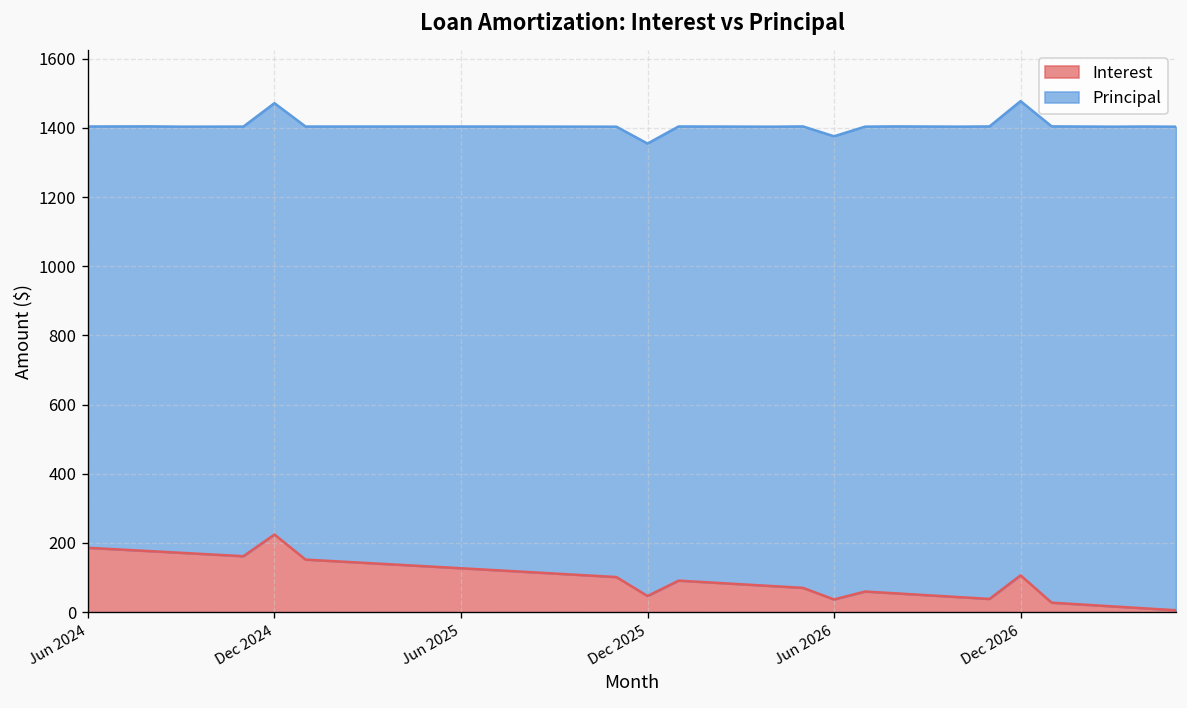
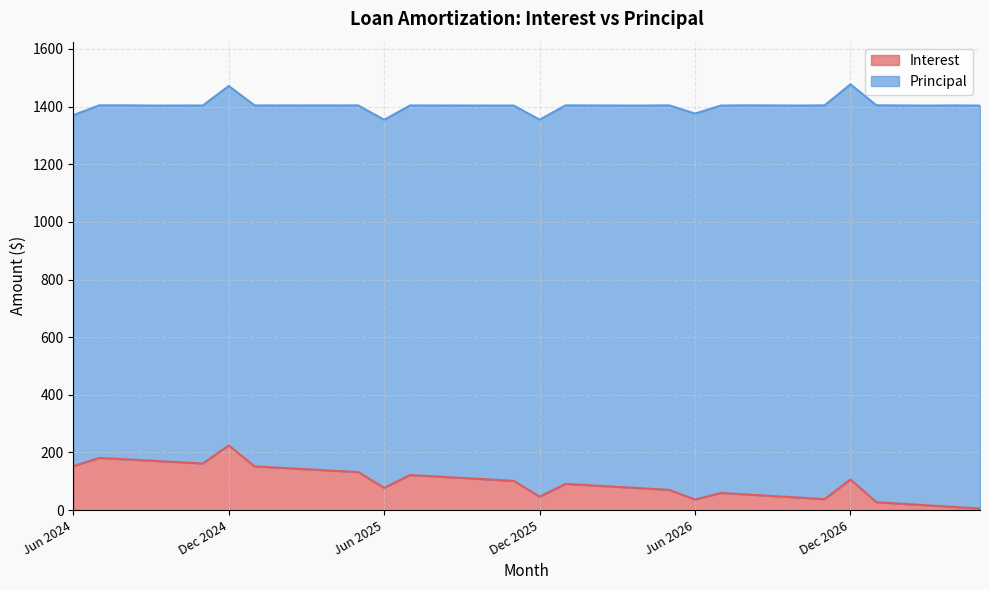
Interest, Jun 2024: 190 -> 150
Interest, Jun 2025: 130 -> 80
